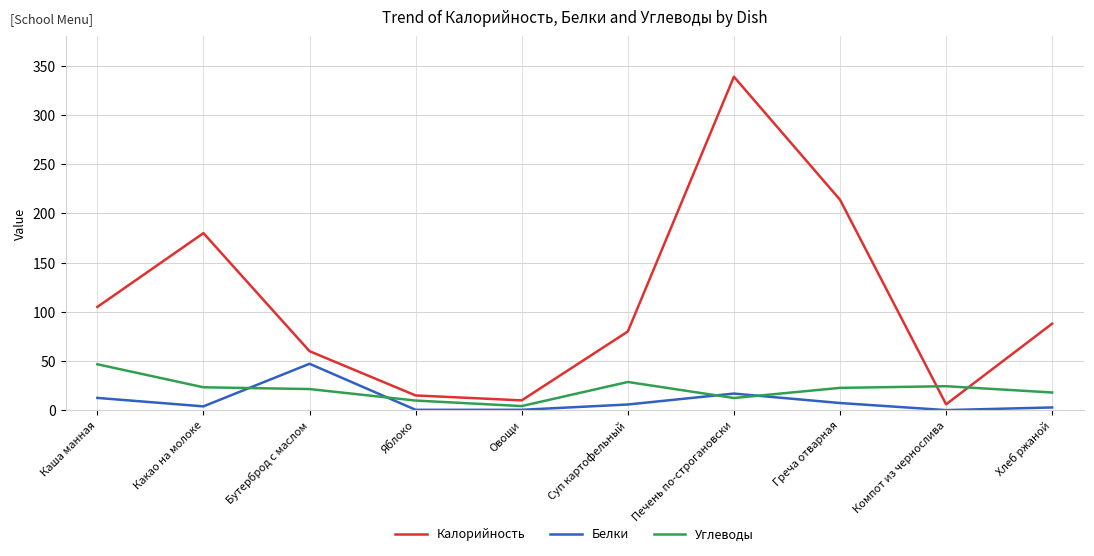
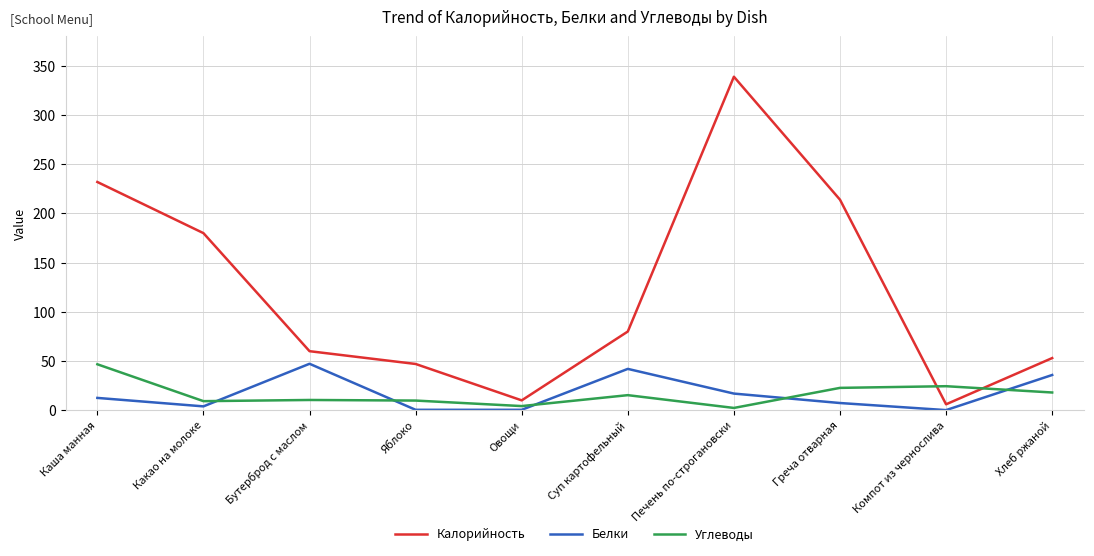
Калорийность, Каша манная: 110 -> 230
Углеводы, Какао на молоке: 20 -> 10
Углеводы, Бутерброд с маслом: 20 -> 10
Калорийность, Яблоко: 20 -> 50
Белки, Суп картофельный: 10 -> 40
Углеводы, Суп картофельный: 30 -> 20
Углеводы, Печень по-строгановски: 10 -> 0
Калорийность, Хлеб ржаной: 90 -> 50
Белки, Хлеб ржаной: 0 -> 40
